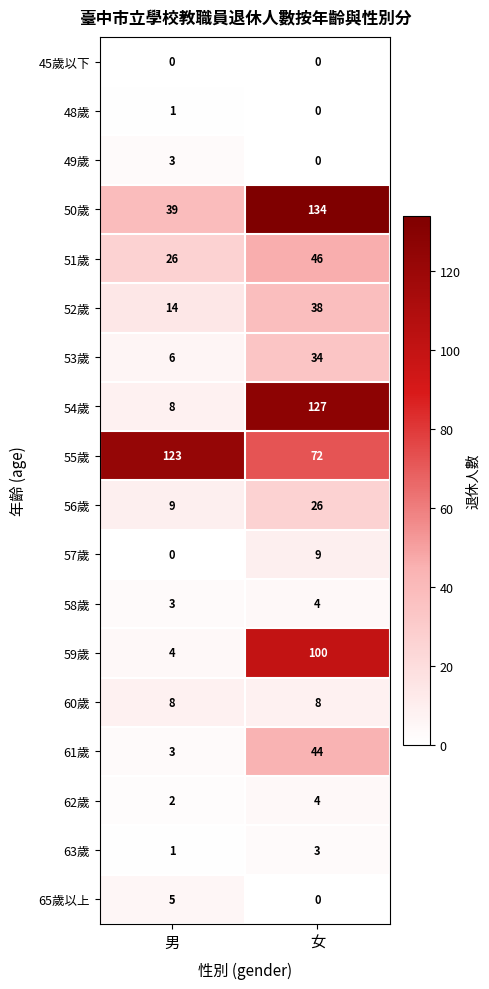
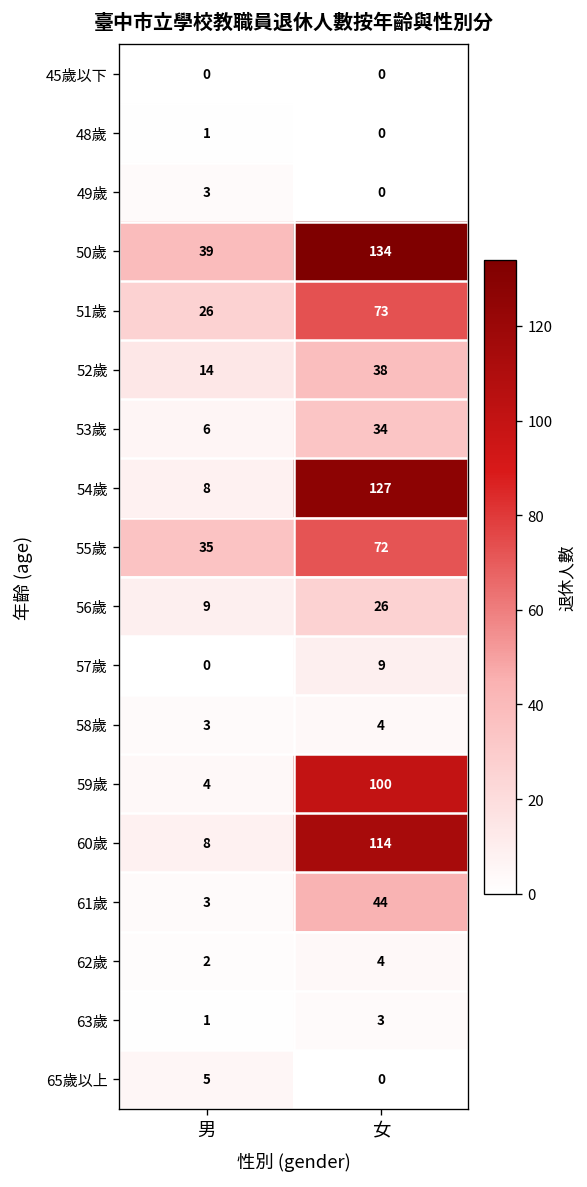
51歲, 女: 46 -> 73
55歲, 男: 123 -> 35
60歲, 女: 8 -> 114
